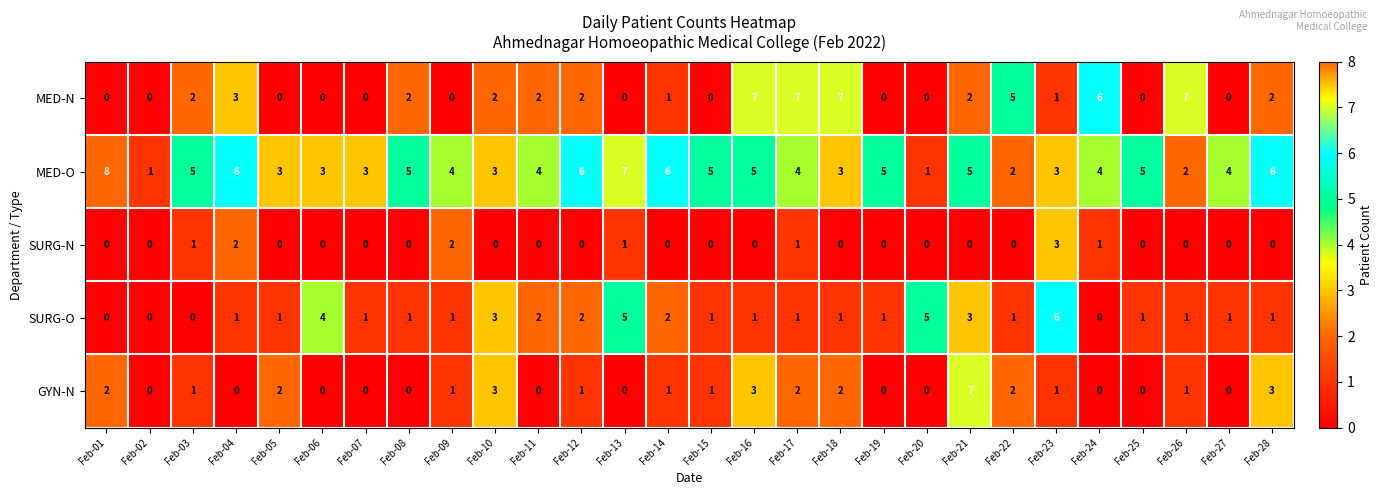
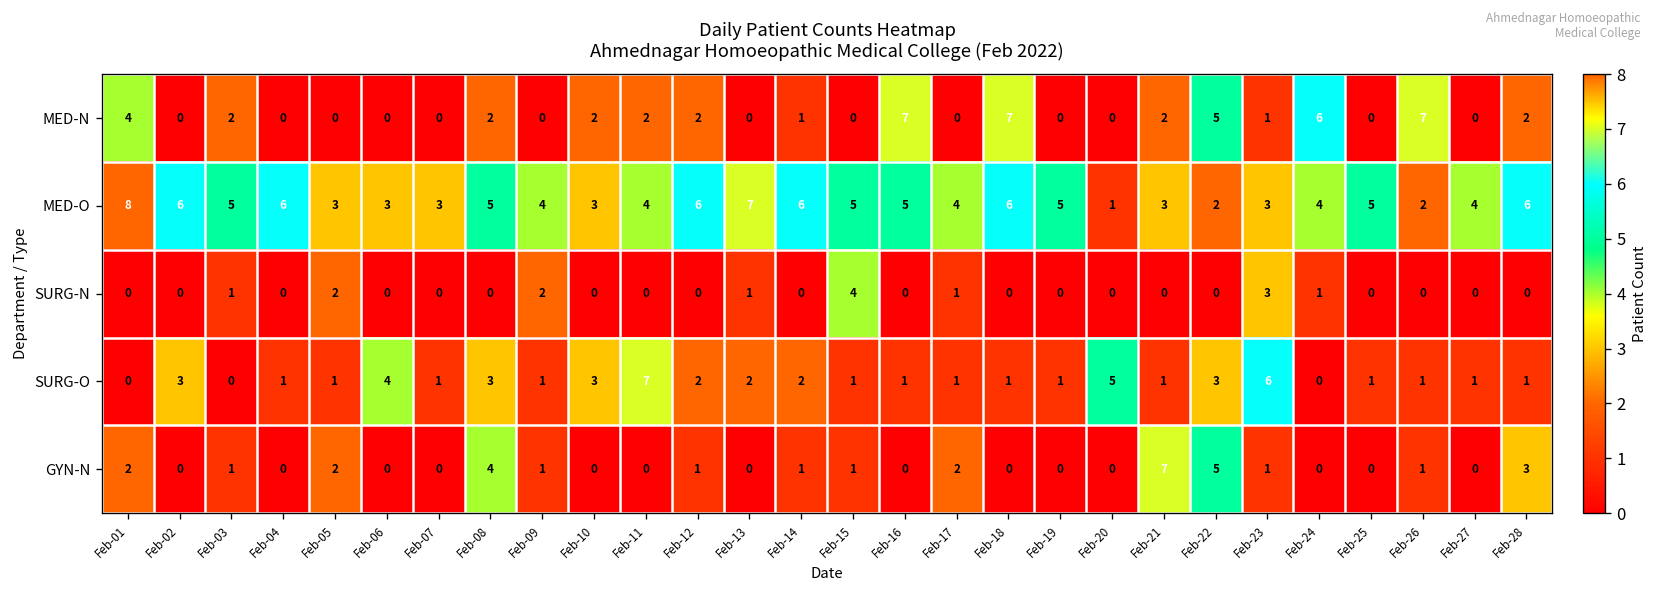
MED-N, Feb-01: 0 -> 4
MED-N, Feb-04: 3 -> 0
MED-N, Feb-17: 7 -> 0
MED-O, Feb-02: 1 -> 6
MED-O, Feb-18: 3 -> 6
MED-O, Feb-21: 5 -> 3
SURG-N, Feb-04: 2 -> 0
SURG-N, Feb-05: 0 -> 2
SURG-N, Feb-15: 0 -> 4
SURG-O, Feb-02: 0 -> 3
SURG-O, Feb-08: 1 -> 3
SURG-O, Feb-11: 2 -> 7
SURG-O, Feb-13: 5 -> 2
SURG-O, Feb-21: 3 -> 1
SURG-O, Feb-22: 1 -> 3
GYN-N, Feb-08: 0 -> 4
GYN-N, Feb-10: 3 -> 0
GYN-N, Feb-16: 3 -> 0
GYN-N, Feb-18: 2 -> 0
GYN-N, Feb-22: 2 -> 5
